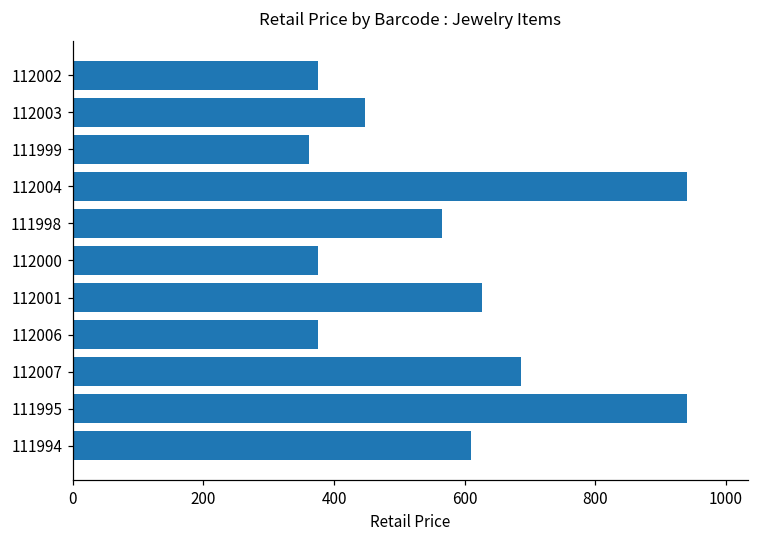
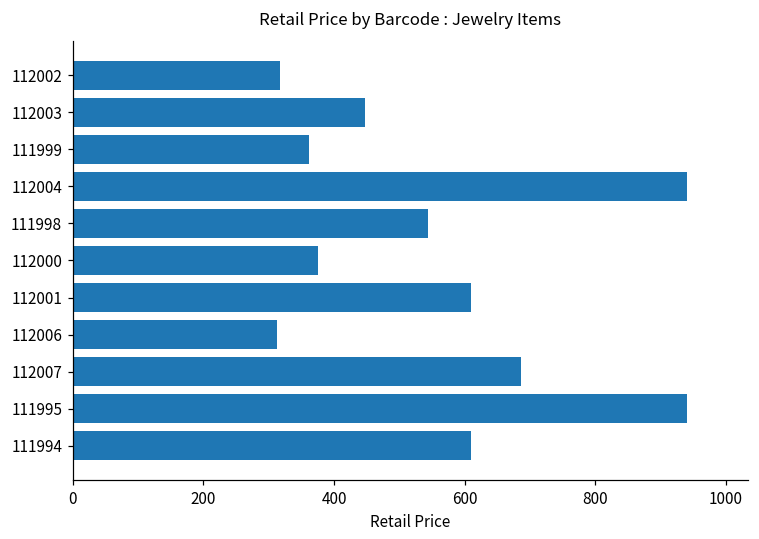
112002: 380 -> 320
111998: 570 -> 540
112001: 630 -> 610
112006: 380 -> 310
